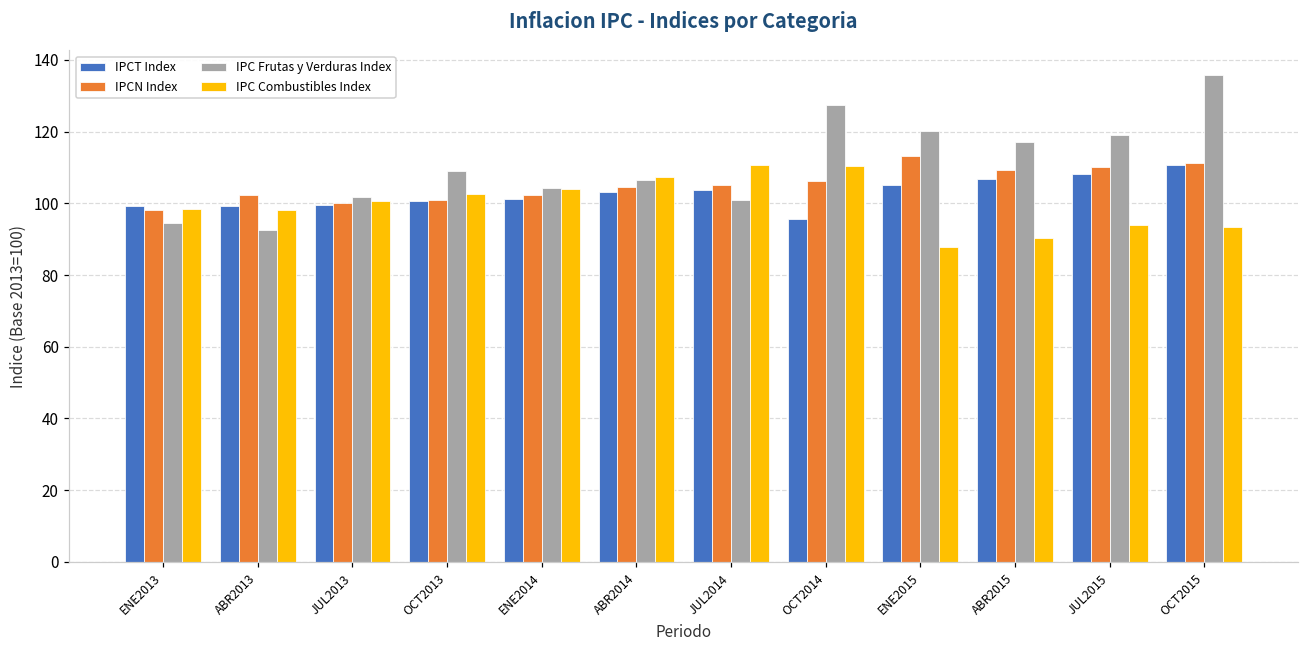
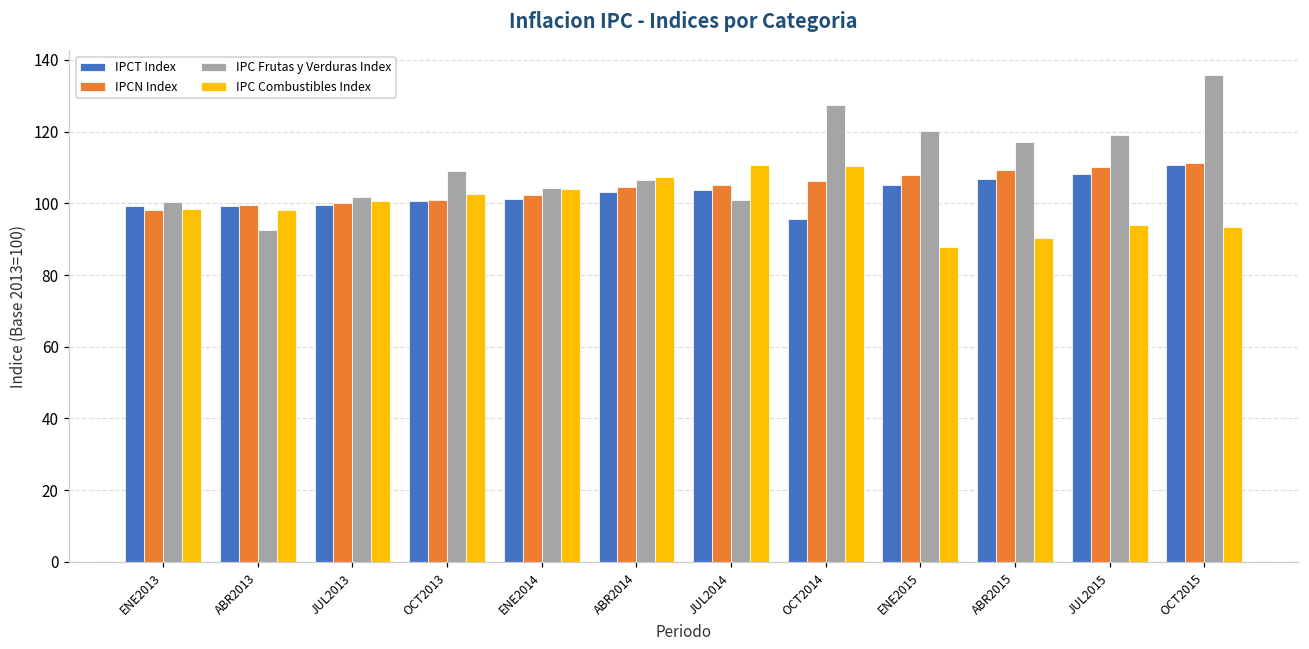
IPC Frutas y Verduras Index, ENE2013: 95 -> 100
IPCN Index, ABR2013: 102 -> 99
IPCN Index, ENE2015: 113 -> 108
